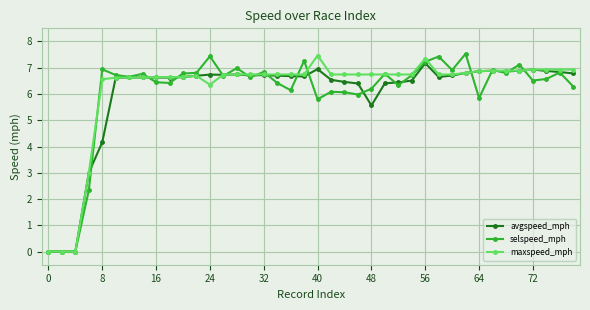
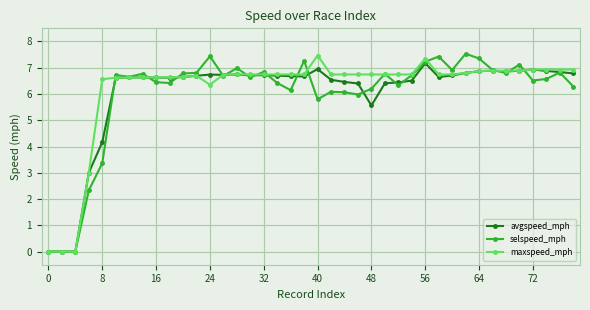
selspeed_mph, 8: 6.9 -> 3.4
selspeed_mph, 64: 5.8 -> 7.4
